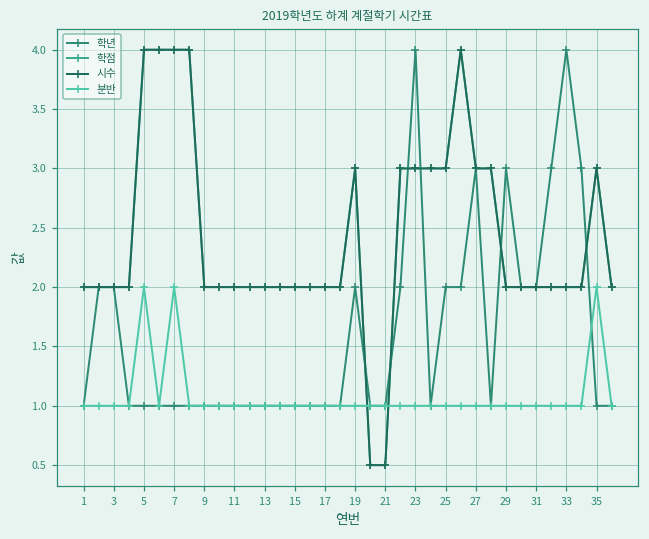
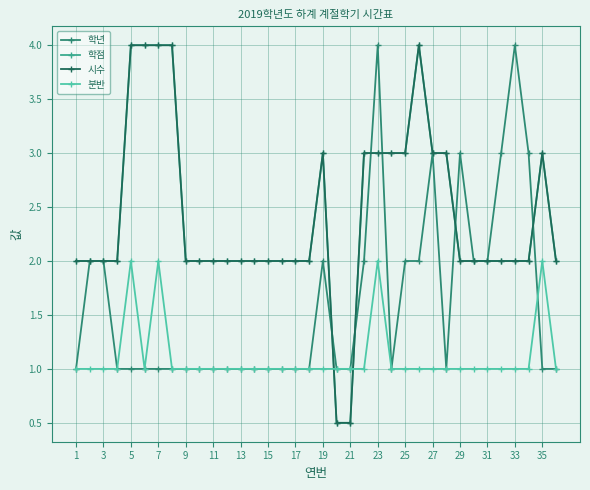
분반, 23: 1 -> 2
